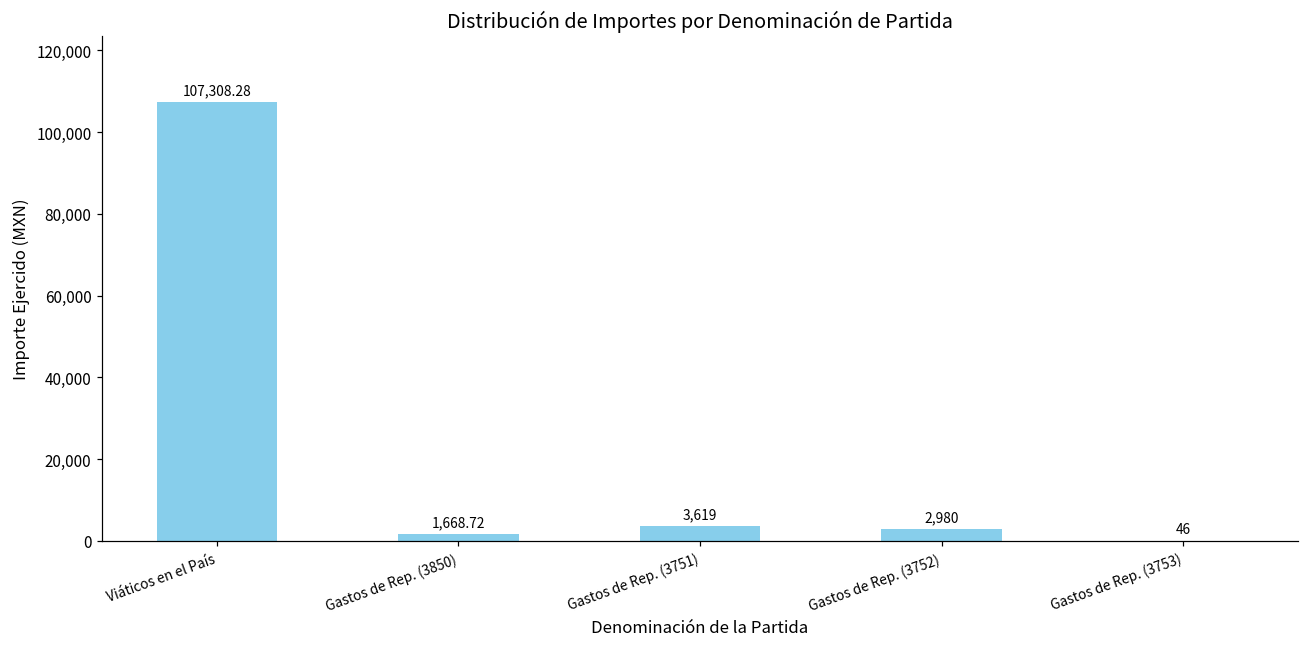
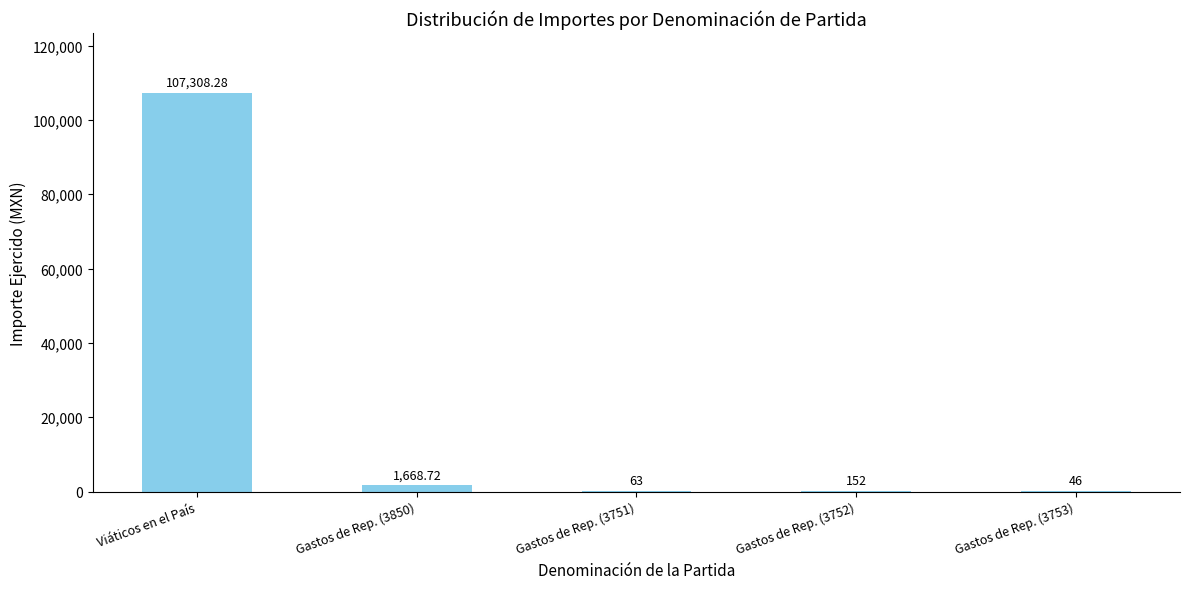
Gastos de Rep. (3751): 3,619 -> 63
Gastos de Rep. (3752): 2,980 -> 152
